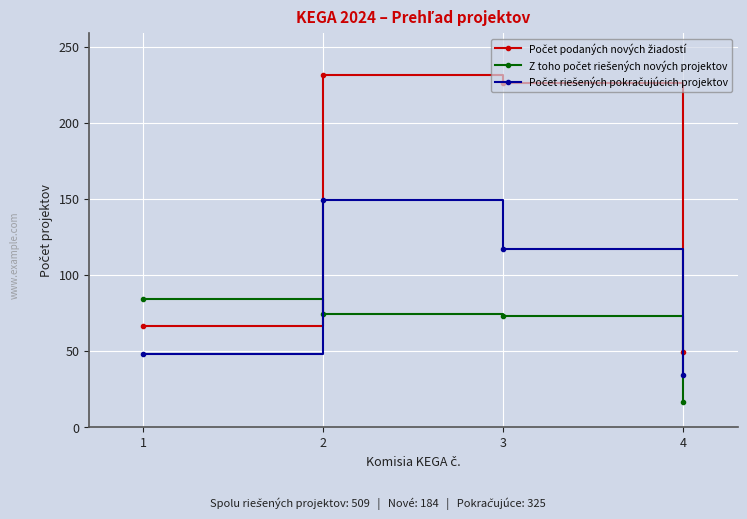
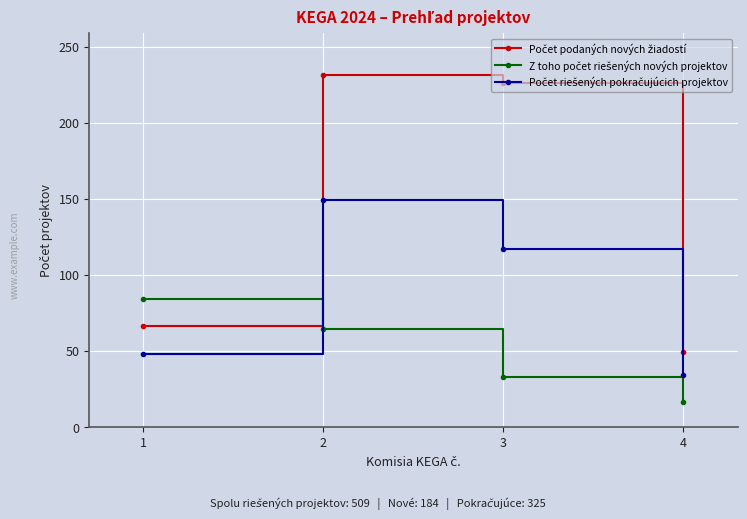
Z toho počet riešených nových projektov, 2: 74 -> 64
Z toho počet riešených nových projektov, 3: 73 -> 33
